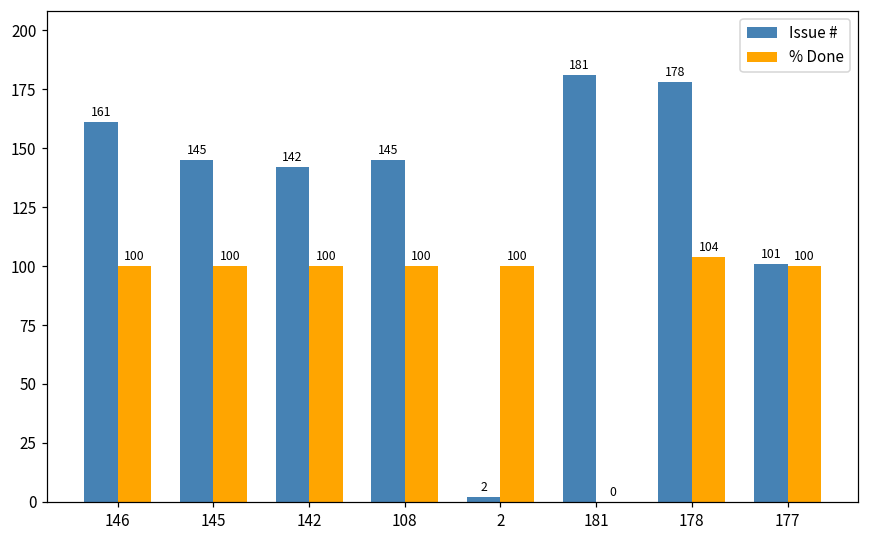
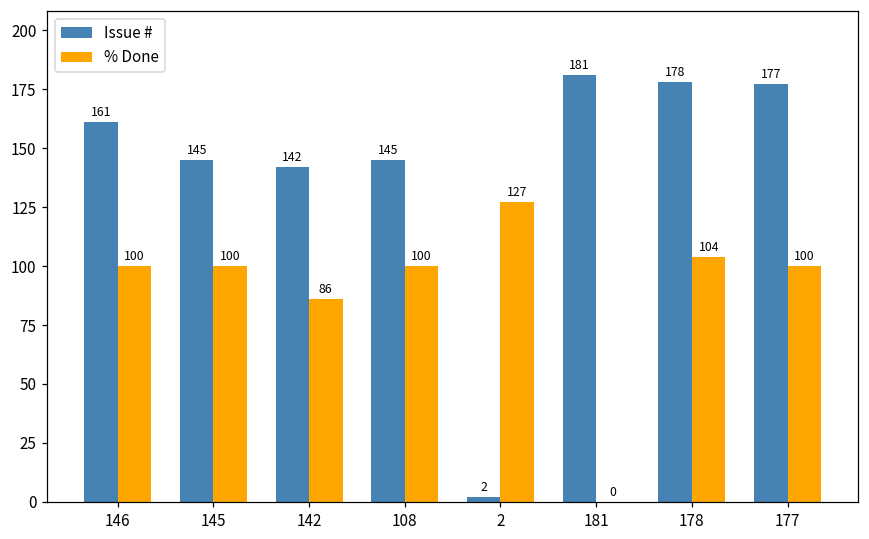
% Done, 142: 100 -> 86
% Done, 2: 100 -> 127
Issue #, 177: 101 -> 177
